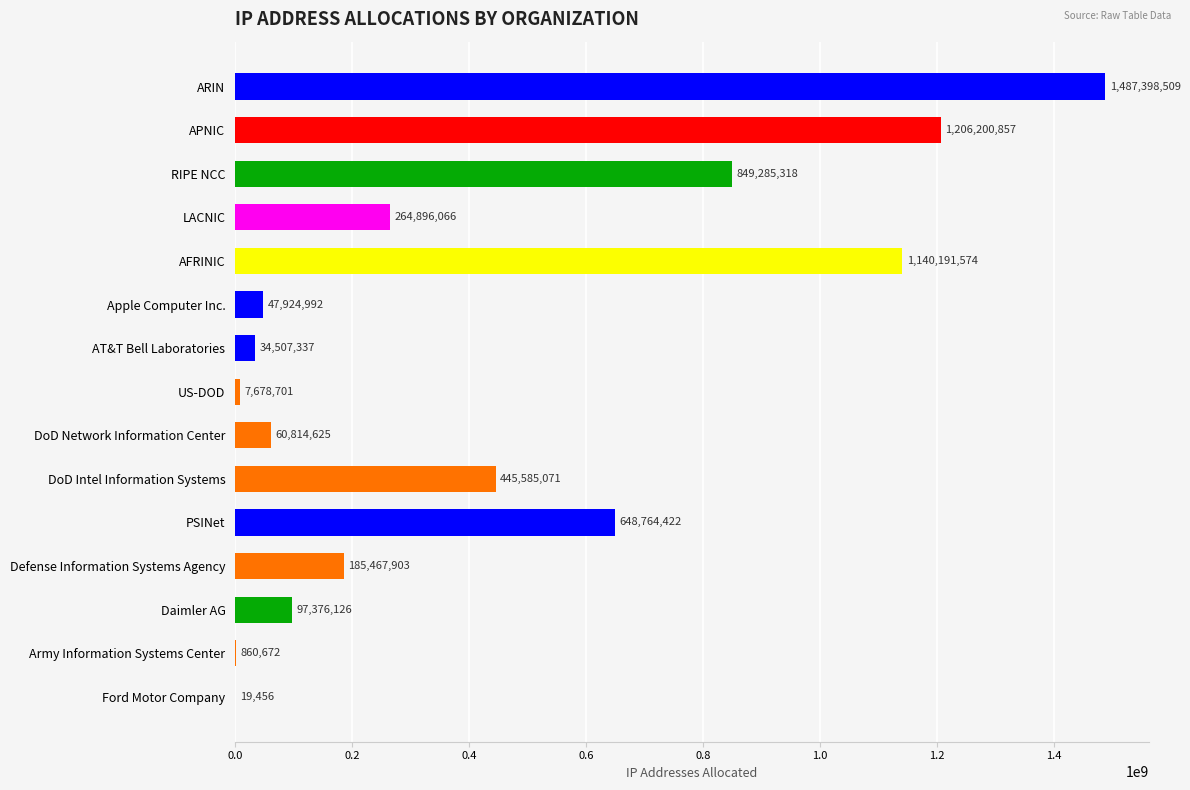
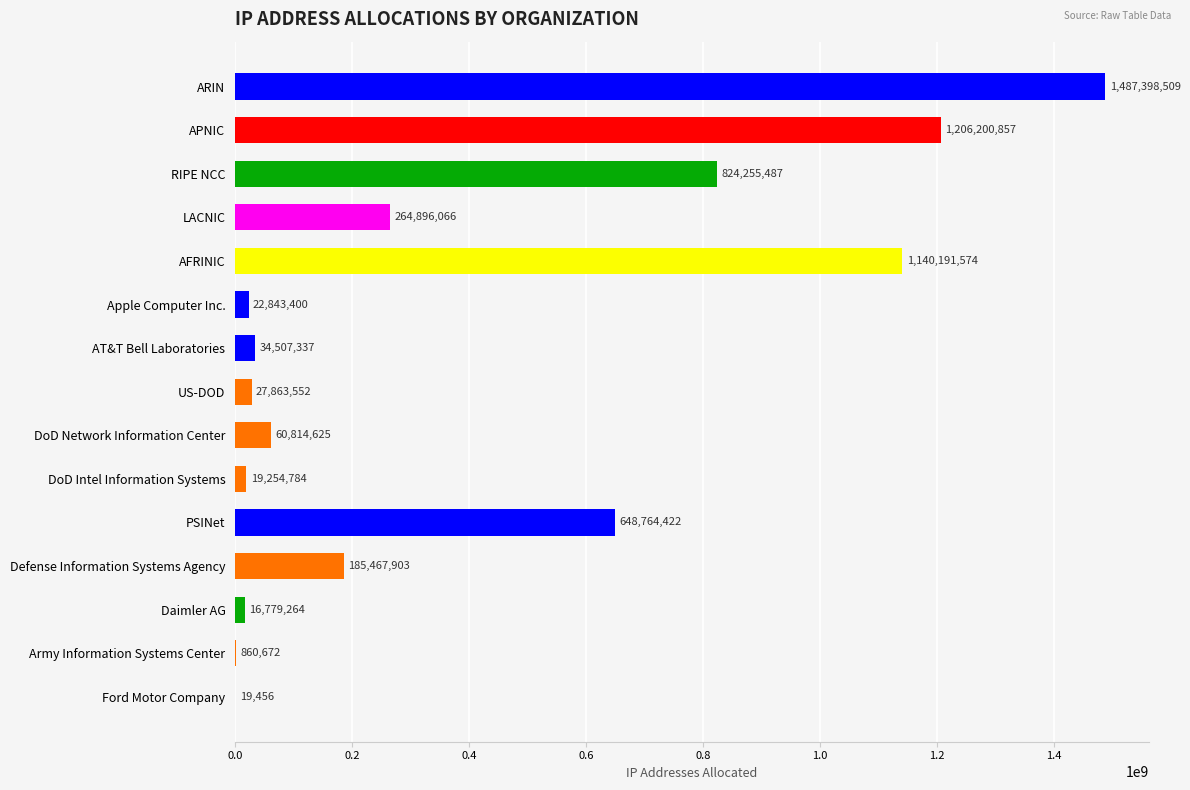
RIPE NCC: 849,285,318 -> 824,255,487
Apple Computer Inc.: 47,924,992 -> 22,843,400
US-DOD: 7,678,701 -> 27,863,552
DoD Intel Information Systems: 445,585,071 -> 19,254,784
Daimler AG: 97,376,126 -> 16,779,264
